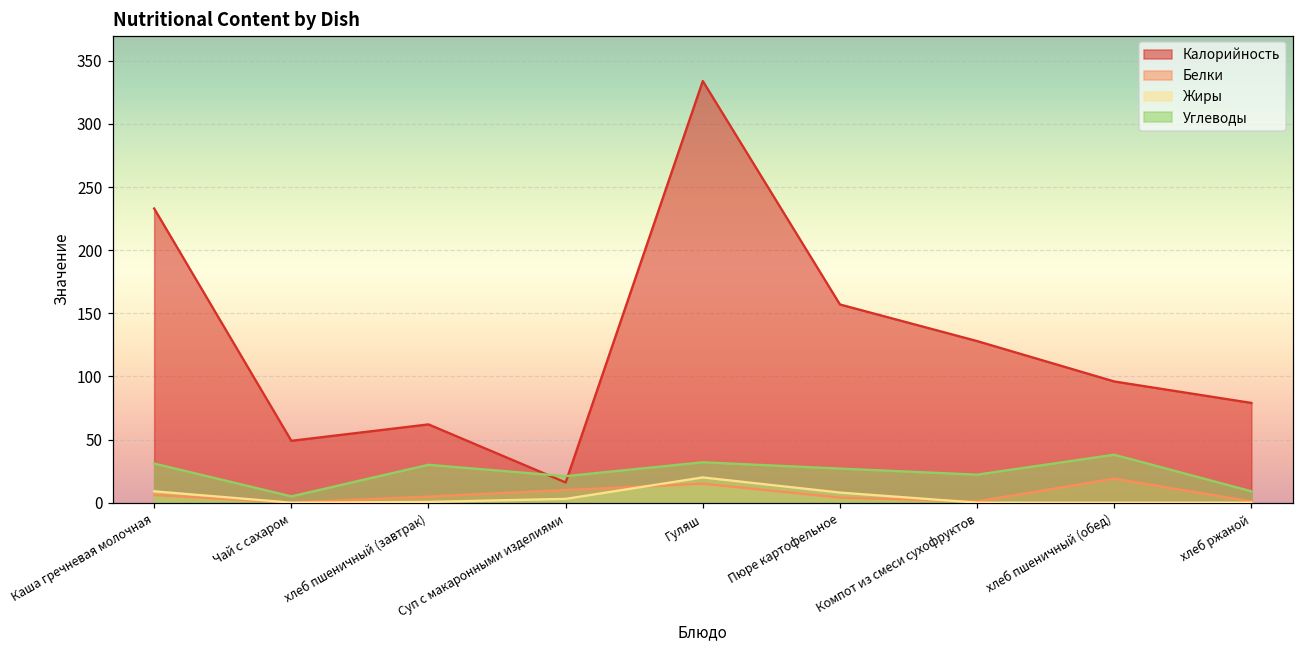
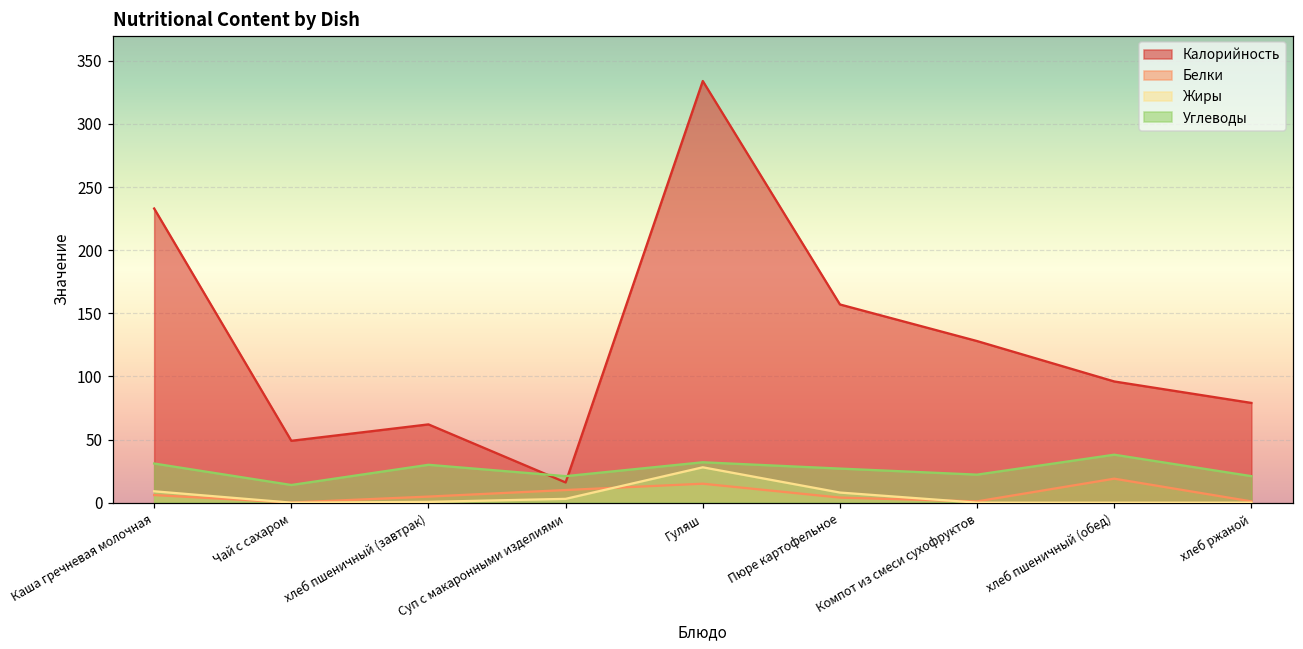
Углеводы, Чай с сахаром: 5 -> 14
Жиры, Гуляш: 20 -> 28
Углеводы, хлеб ржаной: 9 -> 21
